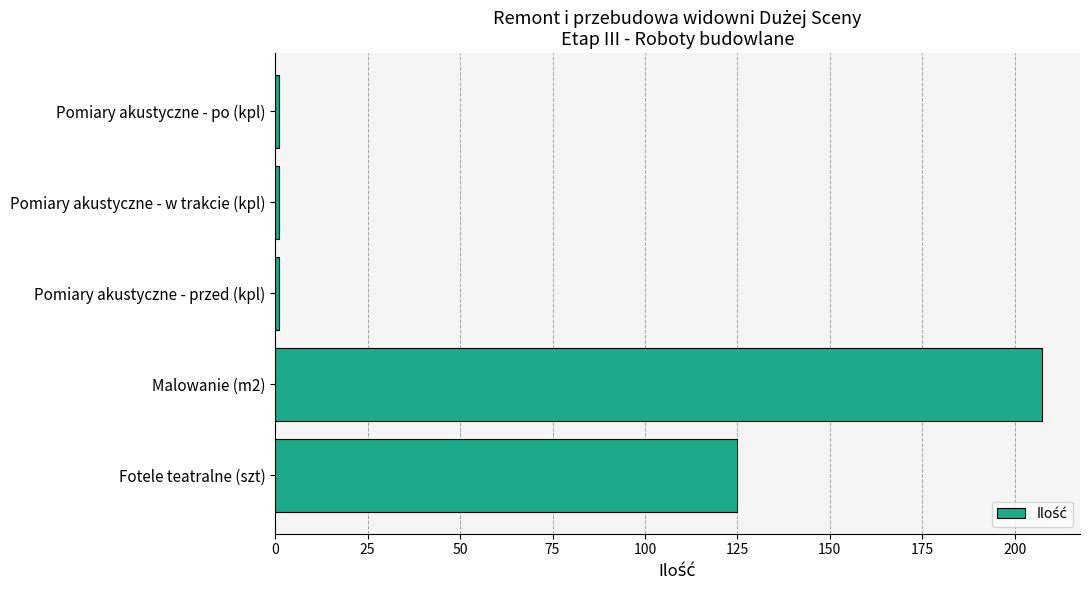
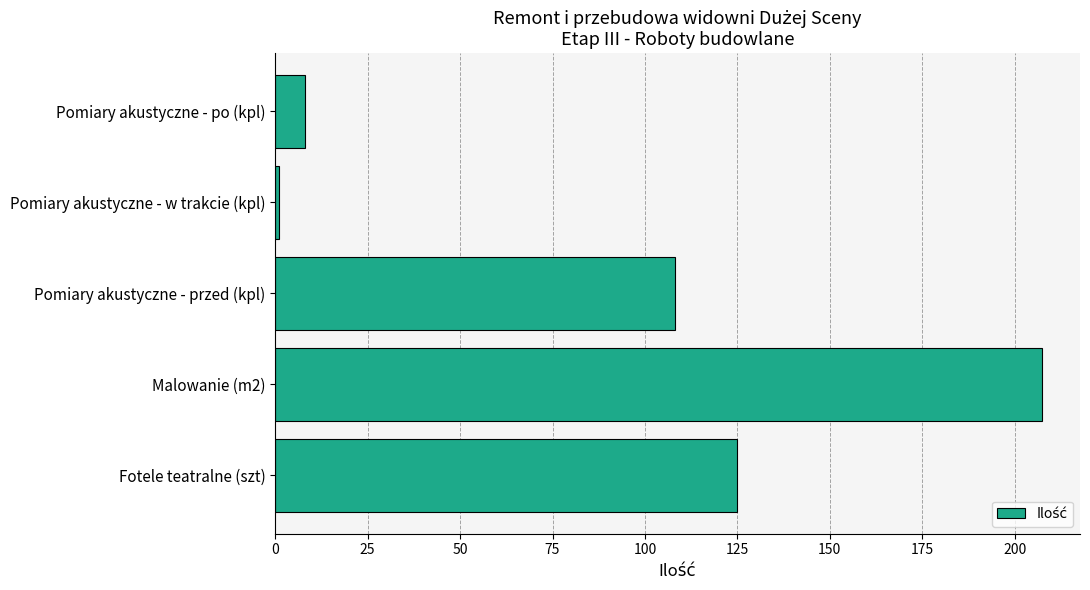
Pomiary akustyczne - po (kpl): 1 -> 8
Pomiary akustyczne - przed (kpl): 1 -> 108
